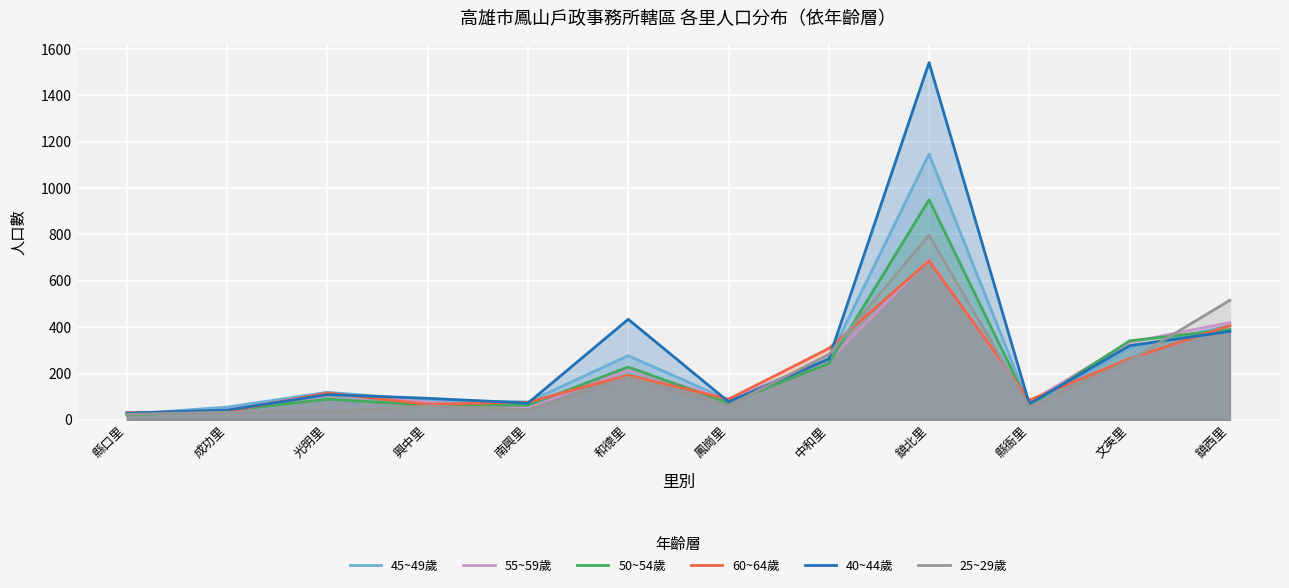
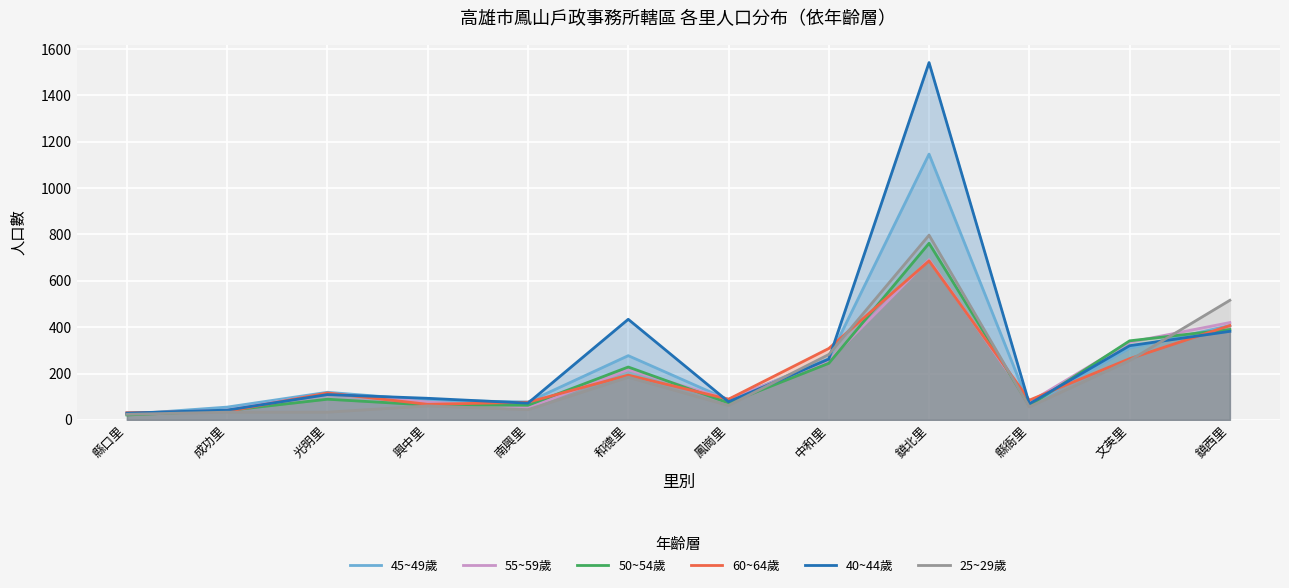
50~54歲, 鎮北里: 950 -> 760
